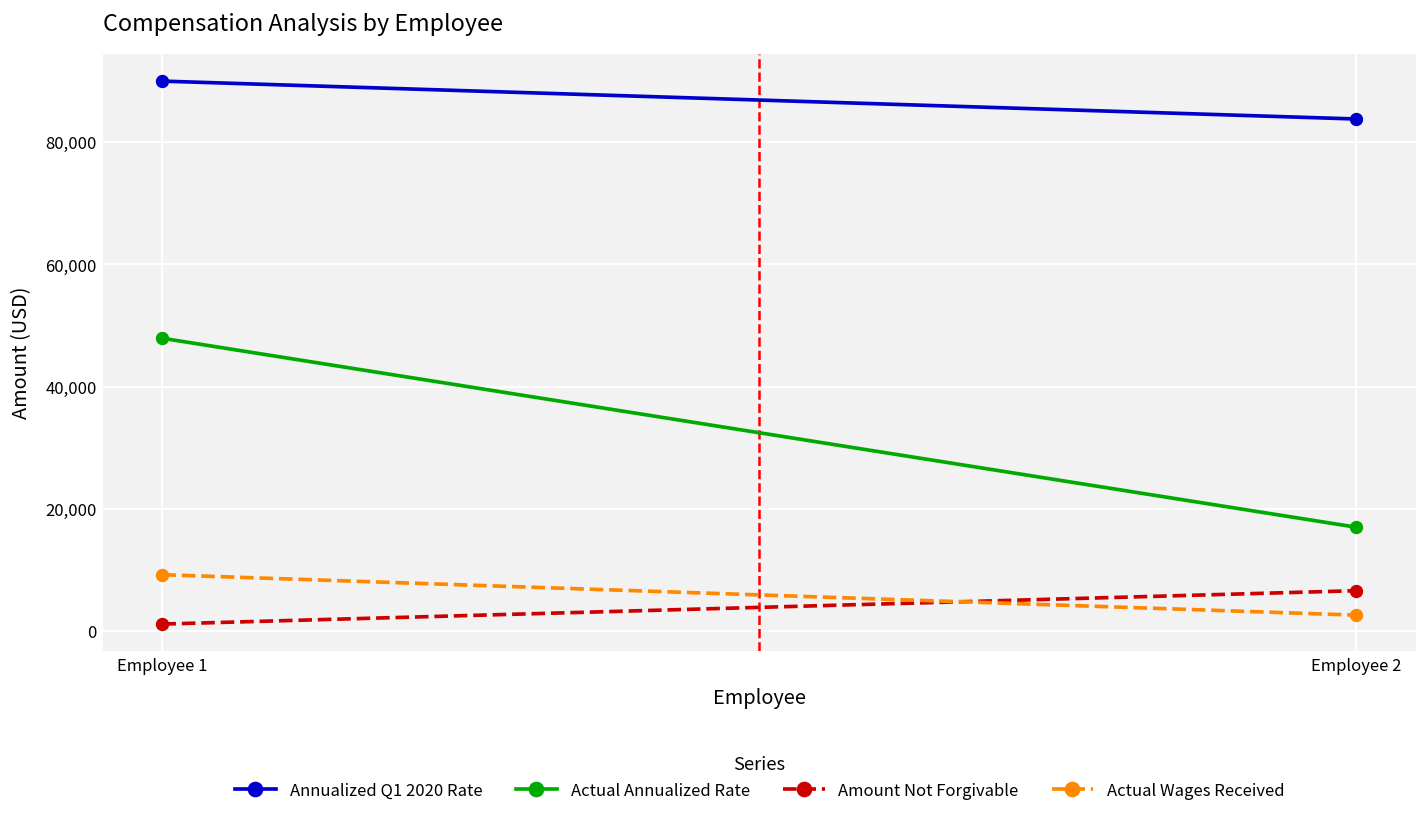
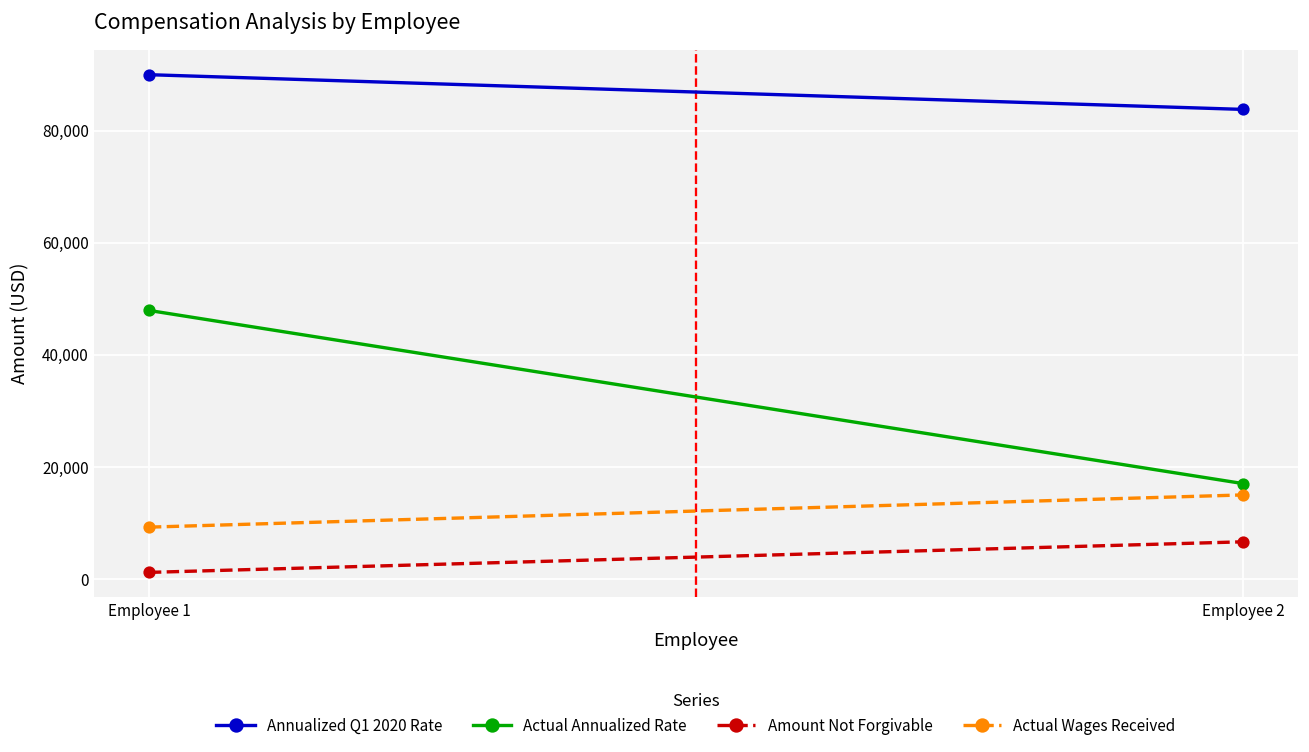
Actual Wages Received, Employee 2: 3,000 -> 15,000
